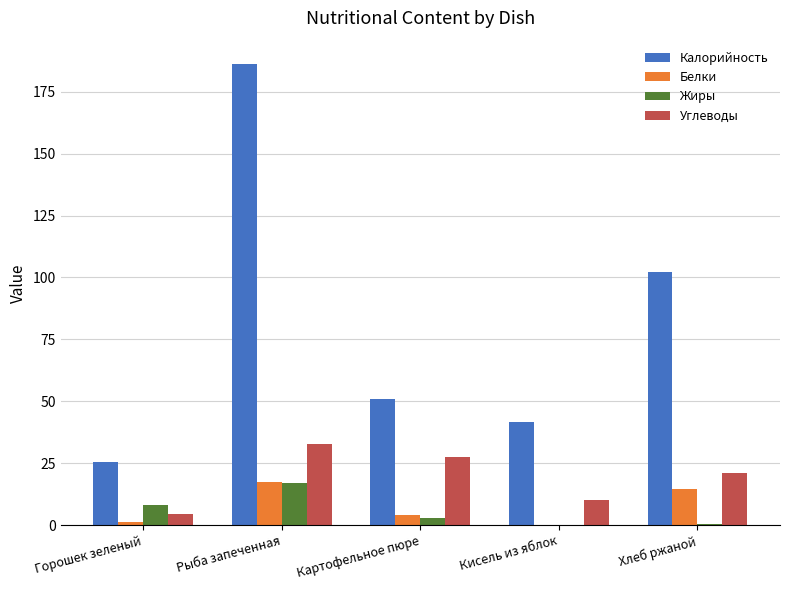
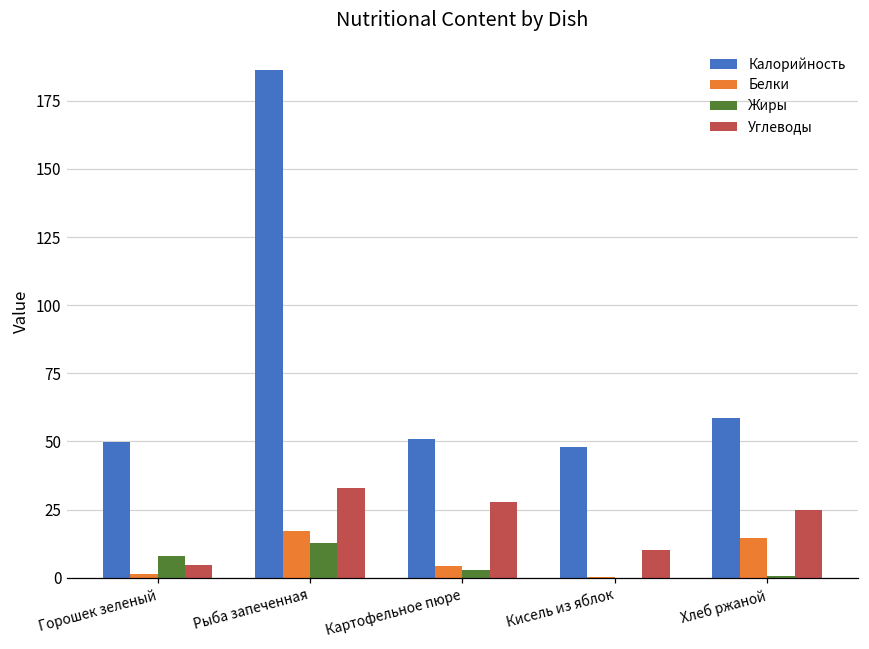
Калорийность, Горошек зеленый: 26 -> 50
Жиры, Рыба запеченная: 17 -> 13
Калорийность, Кисель из яблок: 42 -> 48
Калорийность, Хлеб ржаной: 102 -> 59
Углеводы, Хлеб ржаной: 21 -> 25
